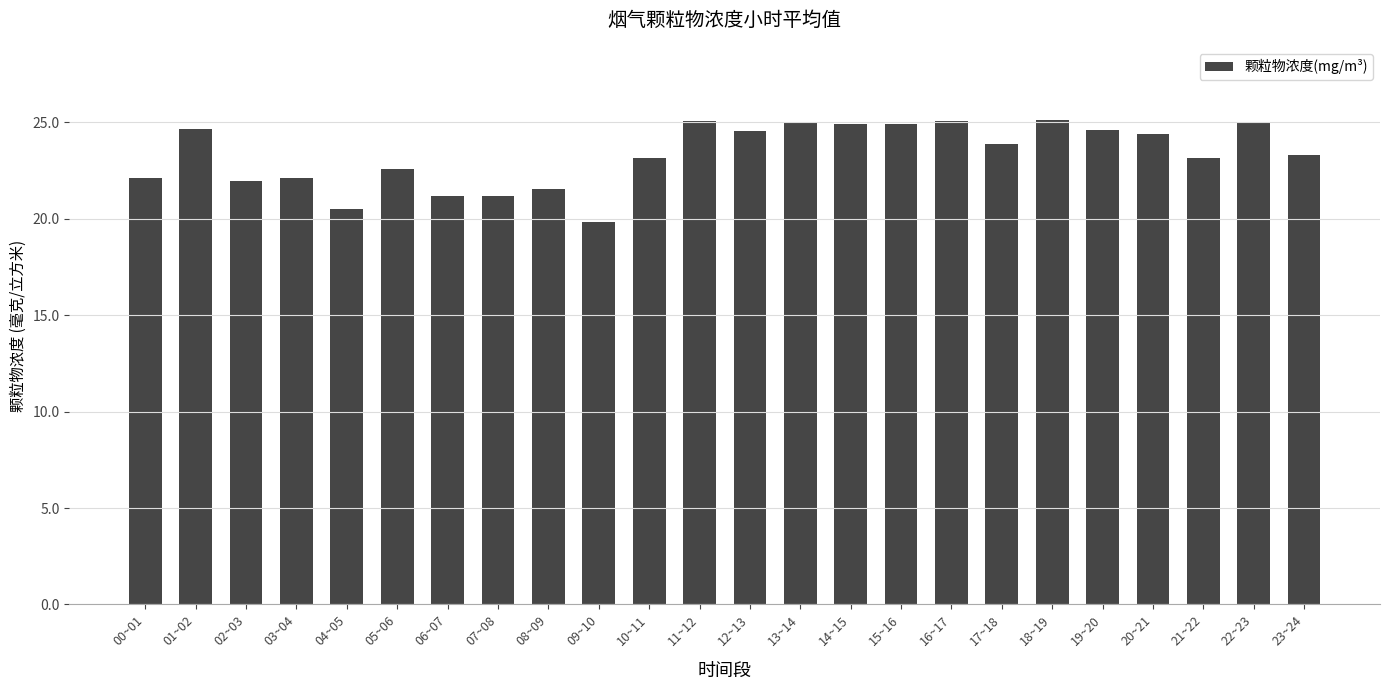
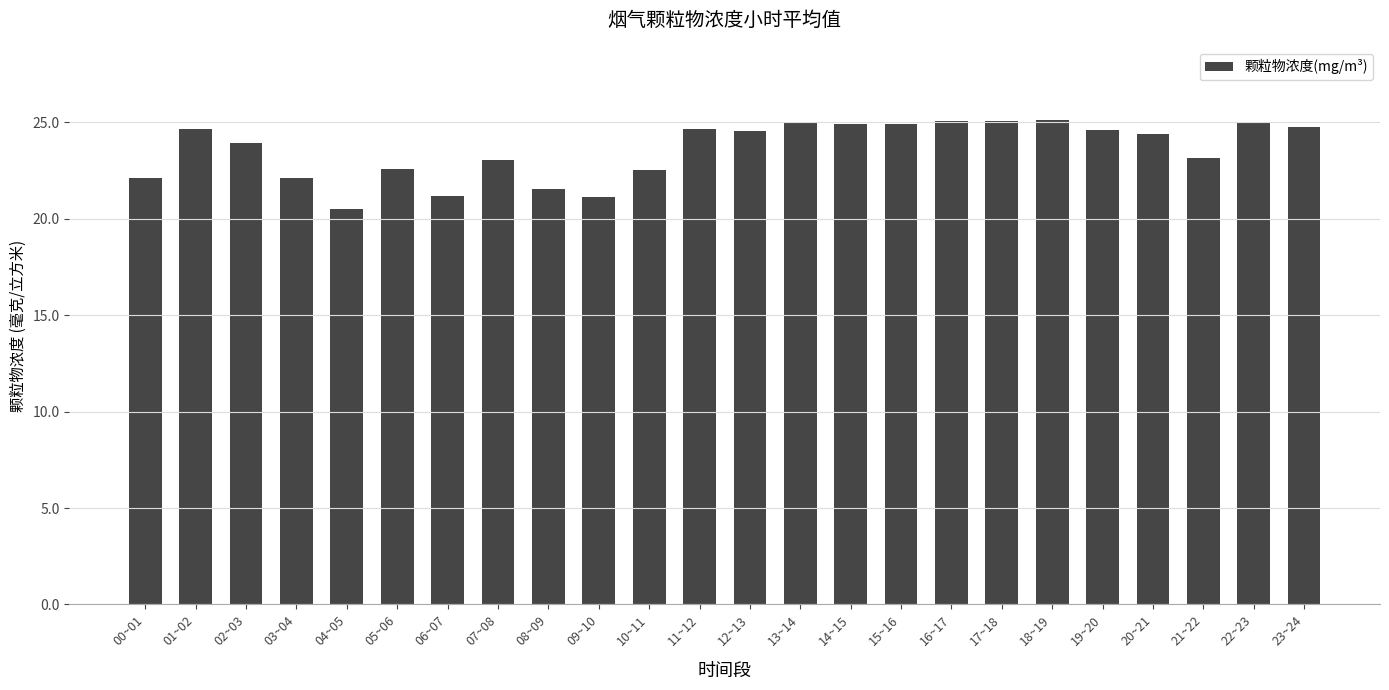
02~03: 22.0 -> 23.9
07~08: 21.2 -> 23.1
09~10: 19.9 -> 21.2
10~11: 23.2 -> 22.5
11~12: 25.1 -> 24.7
17~18: 23.9 -> 25.1
23~24: 23.3 -> 24.8
